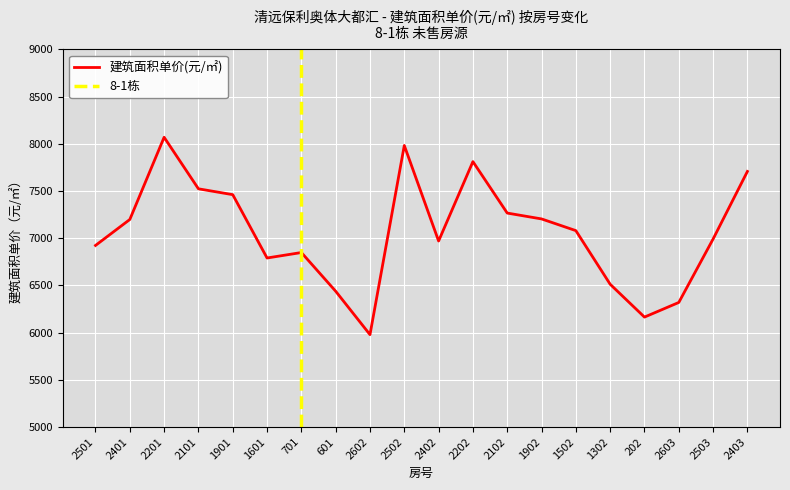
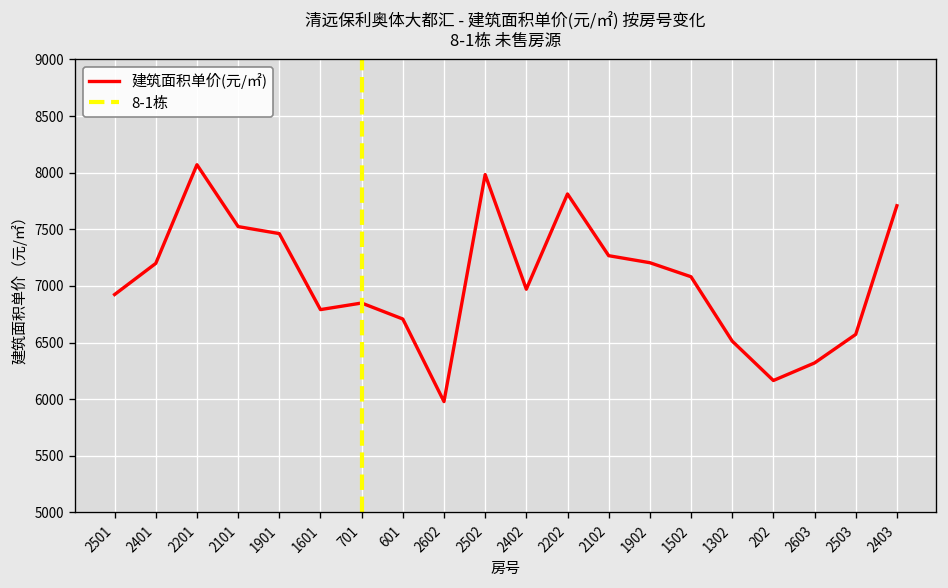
601: 6400 -> 6700
2503: 7000 -> 6600
